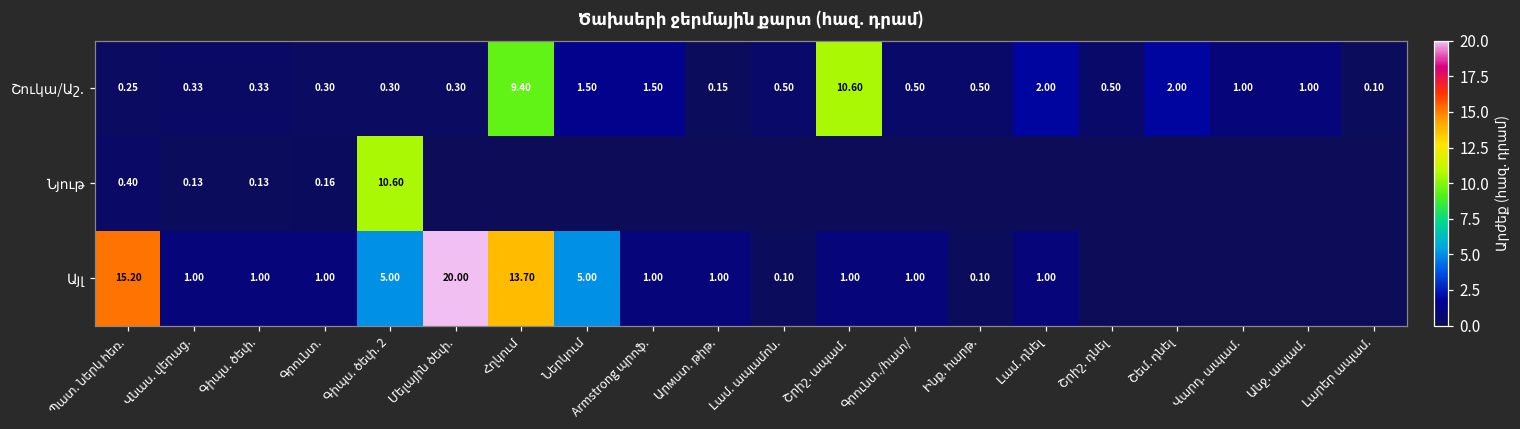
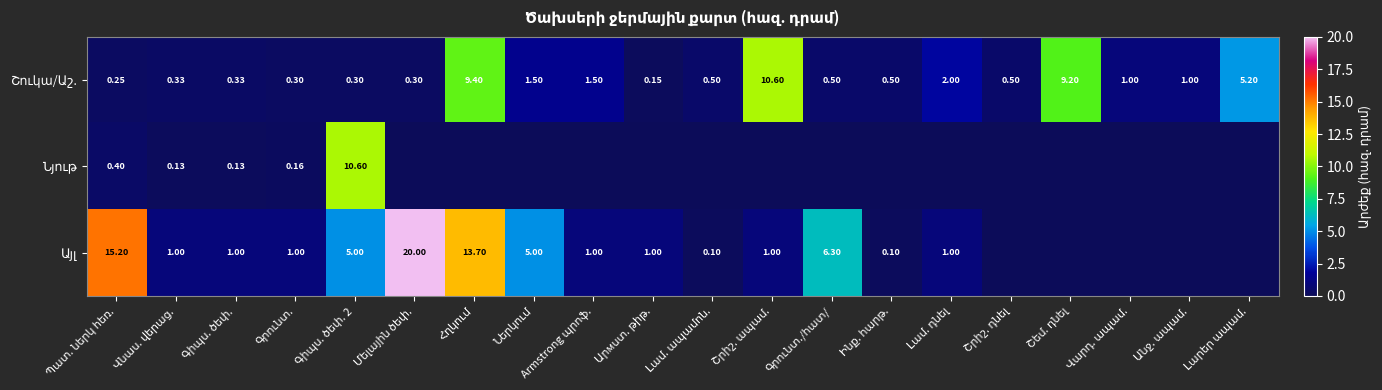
Շուկա/Աշ., Շեմ. դնել: 2.00 -> 9.20
Շուկա/Աշ., Լարեր ապամ.: 0.10 -> 5.20
Այլ, Գրունտ./հատ/: 1.00 -> 6.30
